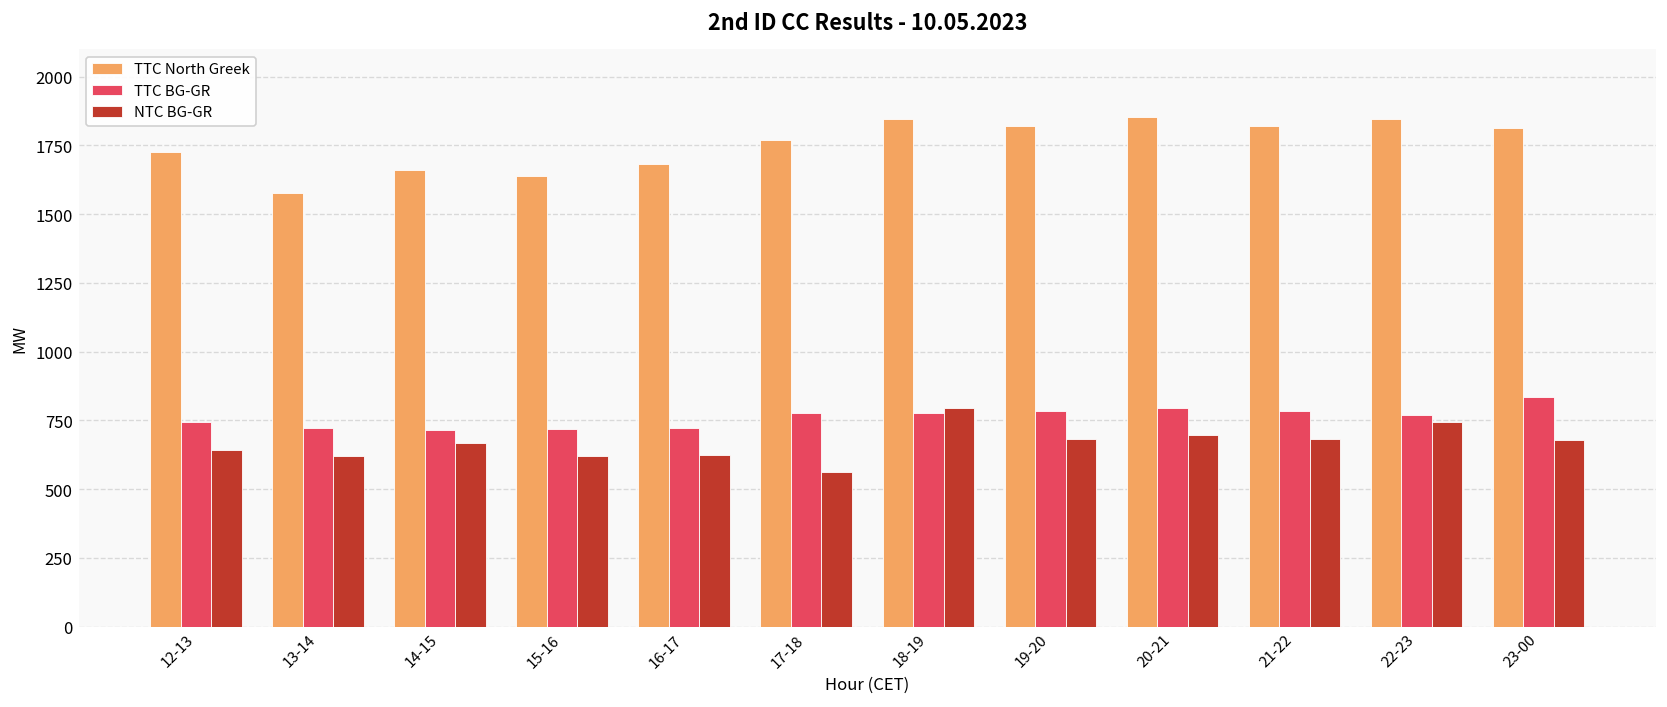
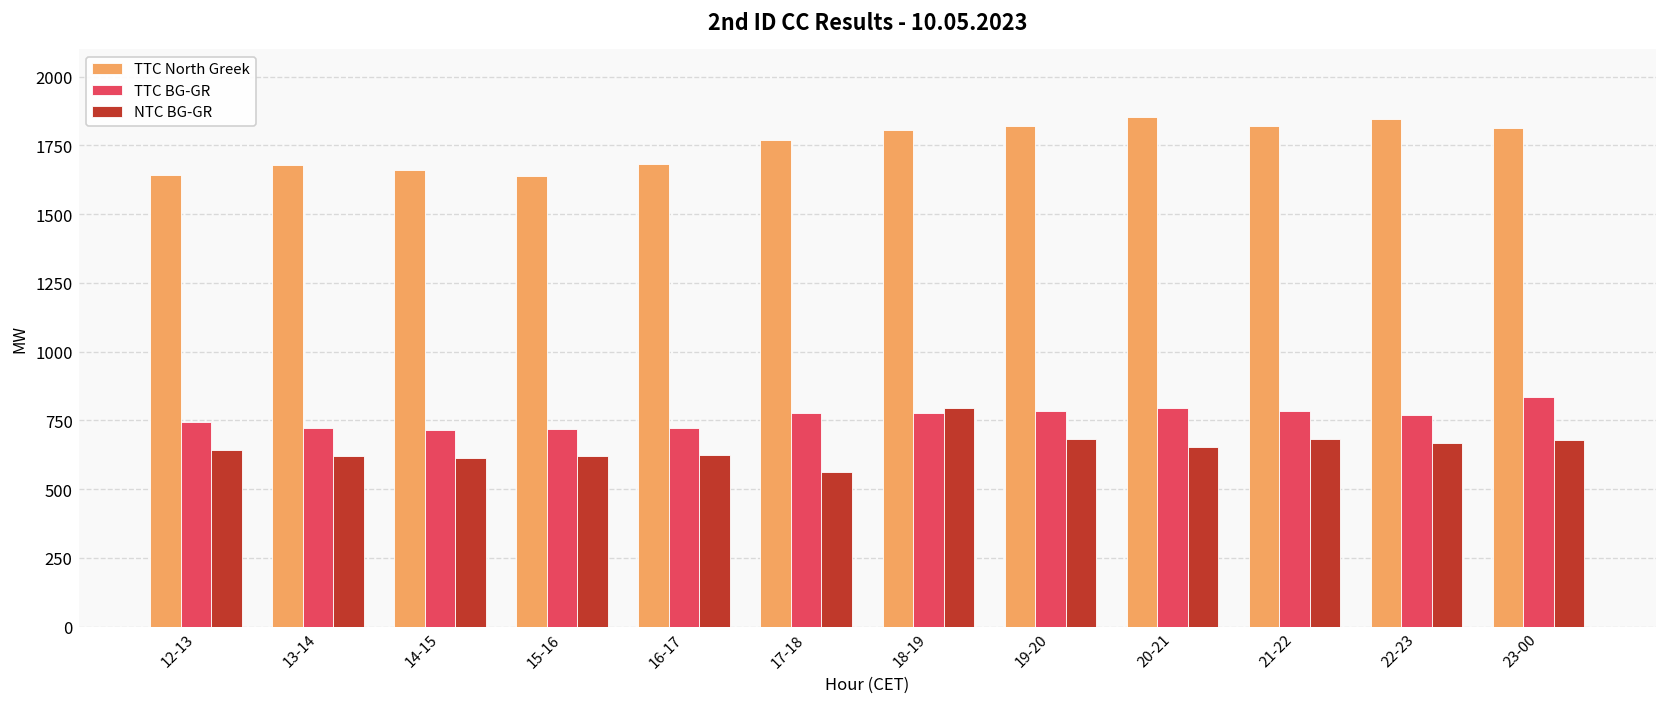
TTC North Greek, 12-13: 1730 -> 1640
TTC North Greek, 13-14: 1580 -> 1680
NTC BG-GR, 14-15: 670 -> 610
TTC North Greek, 18-19: 1850 -> 1810
NTC BG-GR, 20-21: 700 -> 650
NTC BG-GR, 22-23: 740 -> 670
